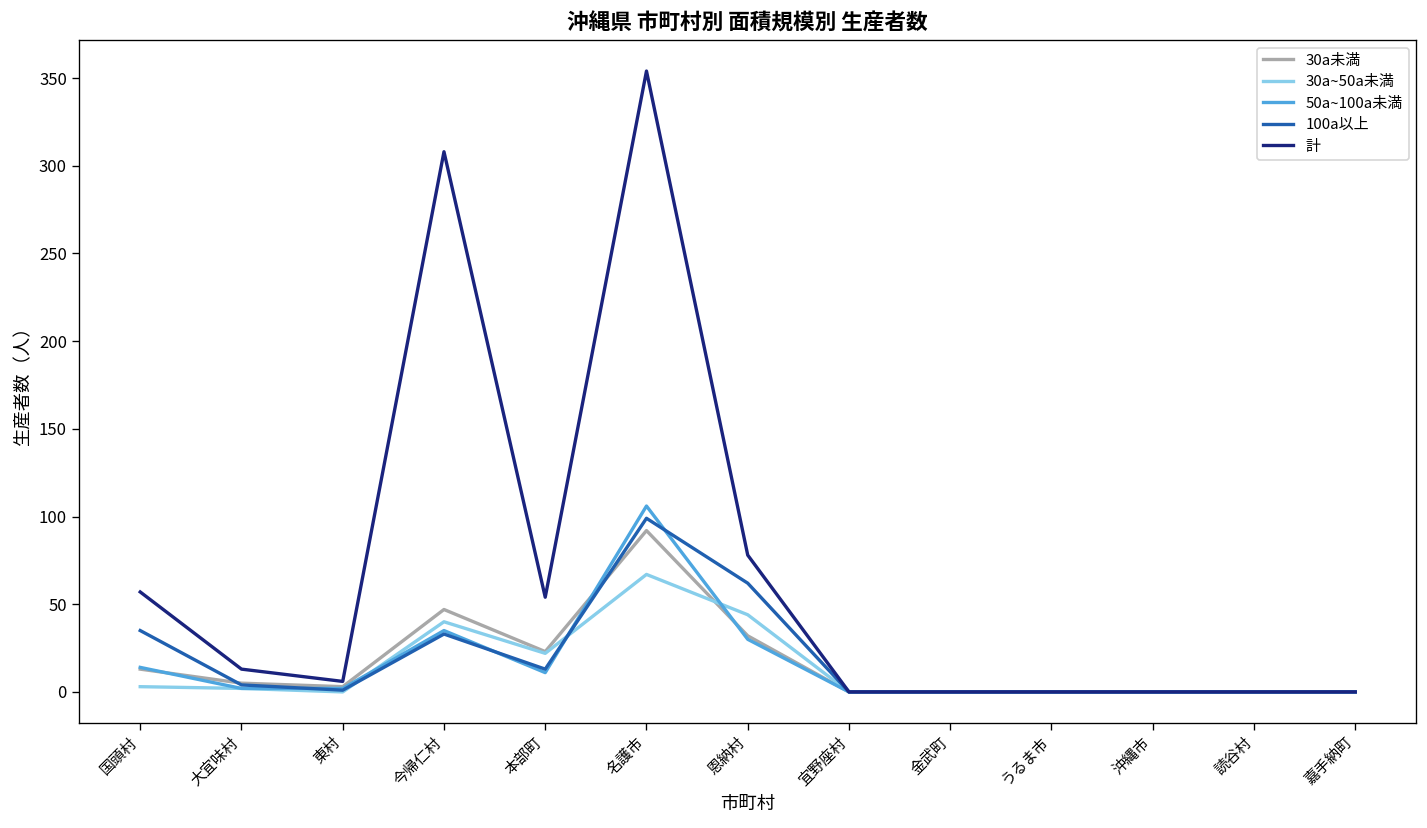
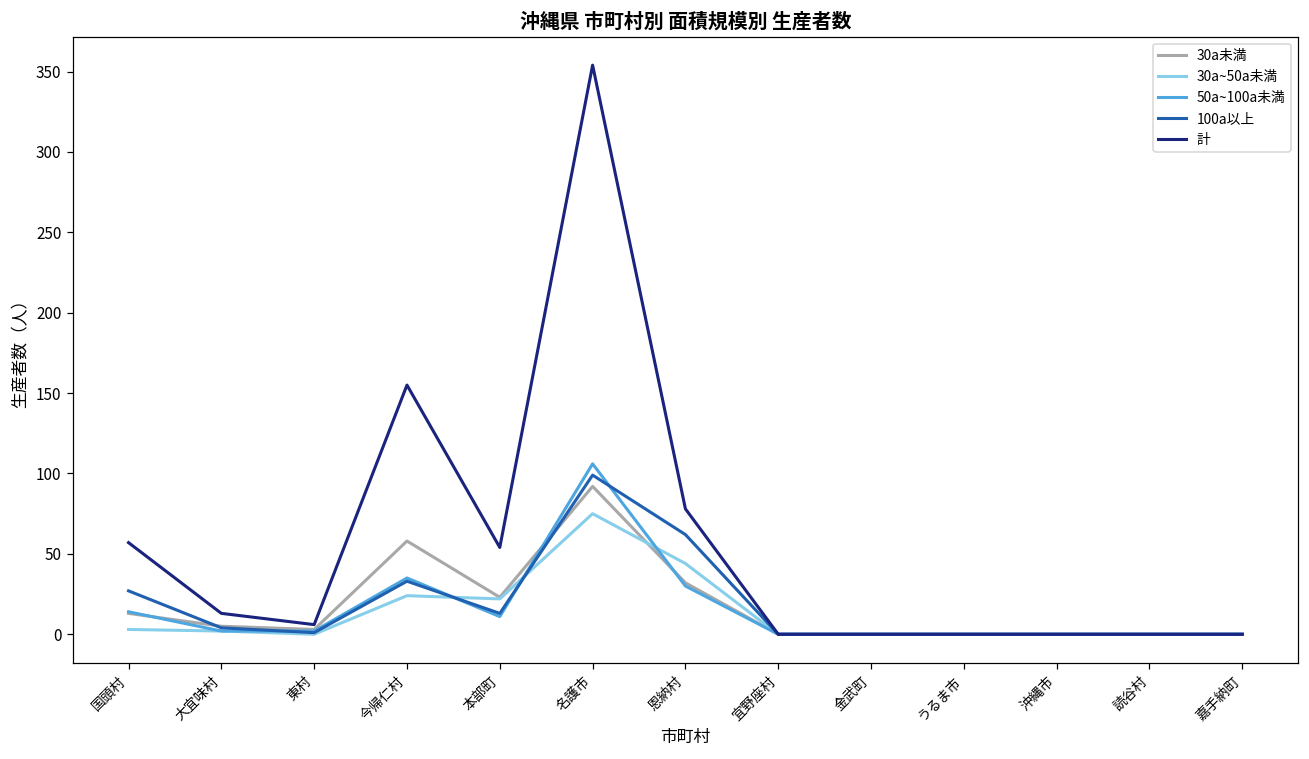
100a以上, 国頭村: 35 -> 27
30a未満, 今帰仁村: 47 -> 58
30a~50a未満, 今帰仁村: 40 -> 24
計, 今帰仁村: 308 -> 155
30a~50a未満, 名護市: 67 -> 75
